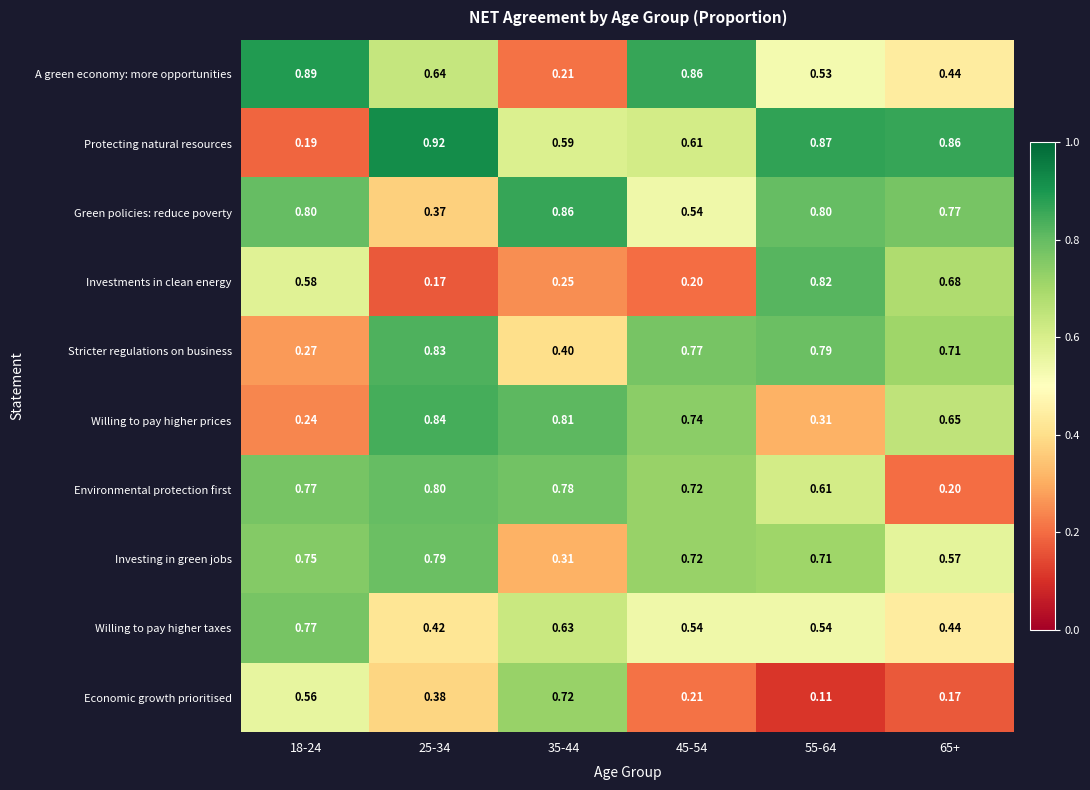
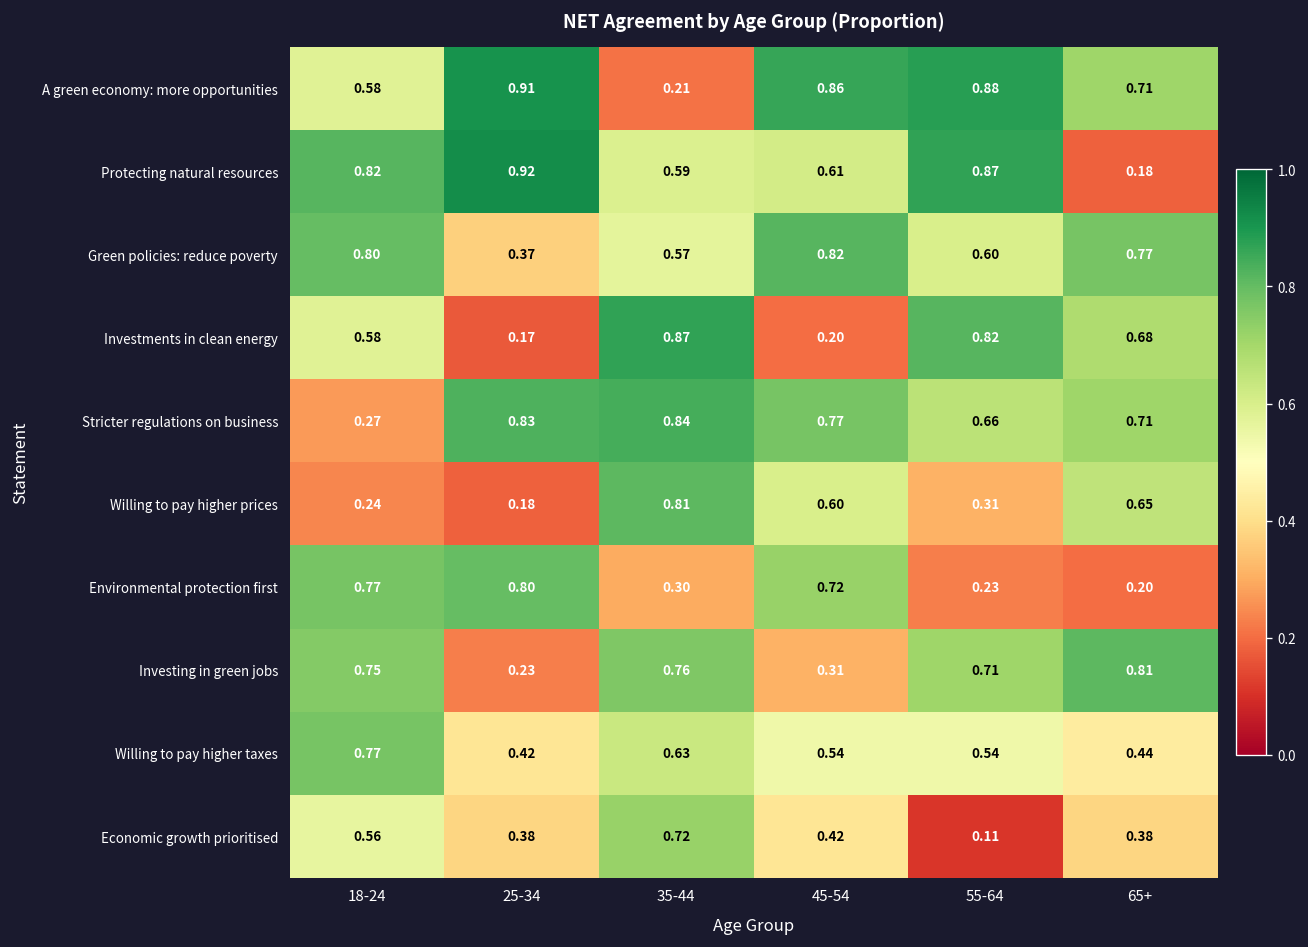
A green economy: more opportunities, 18-24: 0.89 -> 0.58
A green economy: more opportunities, 25-34: 0.64 -> 0.91
A green economy: more opportunities, 55-64: 0.53 -> 0.88
A green economy: more opportunities, 65+: 0.44 -> 0.71
Protecting natural resources, 18-24: 0.19 -> 0.82
Protecting natural resources, 65+: 0.86 -> 0.18
Green policies: reduce poverty, 35-44: 0.86 -> 0.57
Green policies: reduce poverty, 45-54: 0.54 -> 0.82
Green policies: reduce poverty, 55-64: 0.80 -> 0.60
Investments in clean energy, 35-44: 0.25 -> 0.87
Stricter regulations on business, 35-44: 0.40 -> 0.84
Stricter regulations on business, 55-64: 0.79 -> 0.66
Willing to pay higher prices, 25-34: 0.84 -> 0.18
Willing to pay higher prices, 45-54: 0.74 -> 0.60
Environmental protection first, 35-44: 0.78 -> 0.30
Environmental protection first, 55-64: 0.61 -> 0.23
Investing in green jobs, 25-34: 0.79 -> 0.23
Investing in green jobs, 35-44: 0.31 -> 0.76
Investing in green jobs, 45-54: 0.72 -> 0.31
Investing in green jobs, 65+: 0.57 -> 0.81
Economic growth prioritised, 45-54: 0.21 -> 0.42
Economic growth prioritised, 65+: 0.17 -> 0.38
